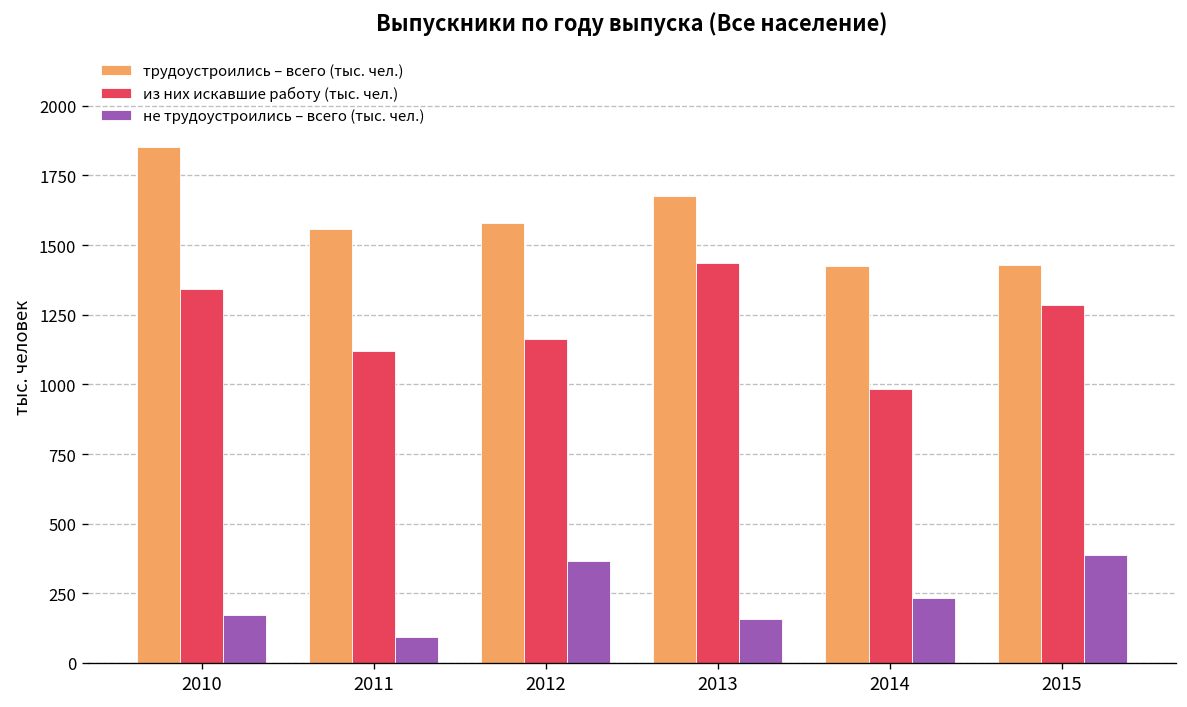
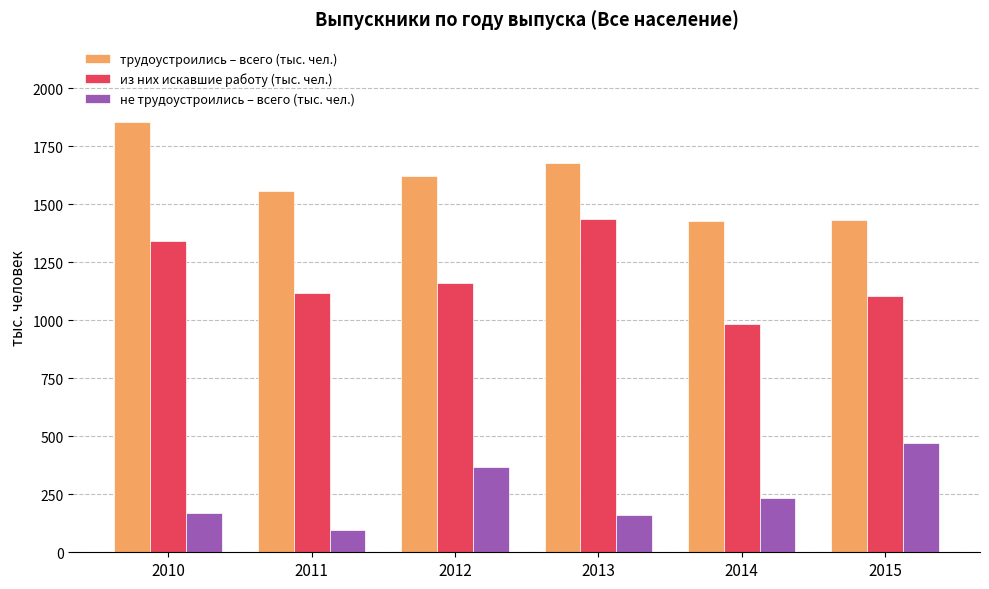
трудоустроились – всего (тыс. чел.), 2012: 1580 -> 1620
из них искавшие работу (тыс. чел.), 2015: 1290 -> 1100
не трудоустроились – всего (тыс. чел.), 2015: 390 -> 470
